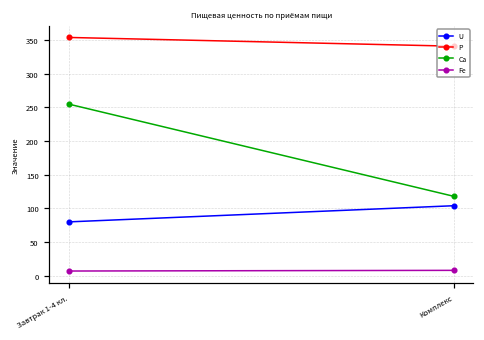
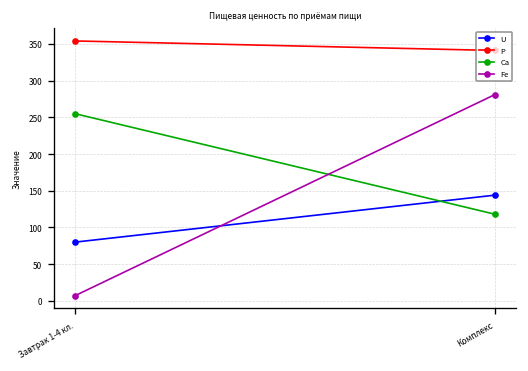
U, Комплекс: 100 -> 140
Fe, Комплекс: 10 -> 280
